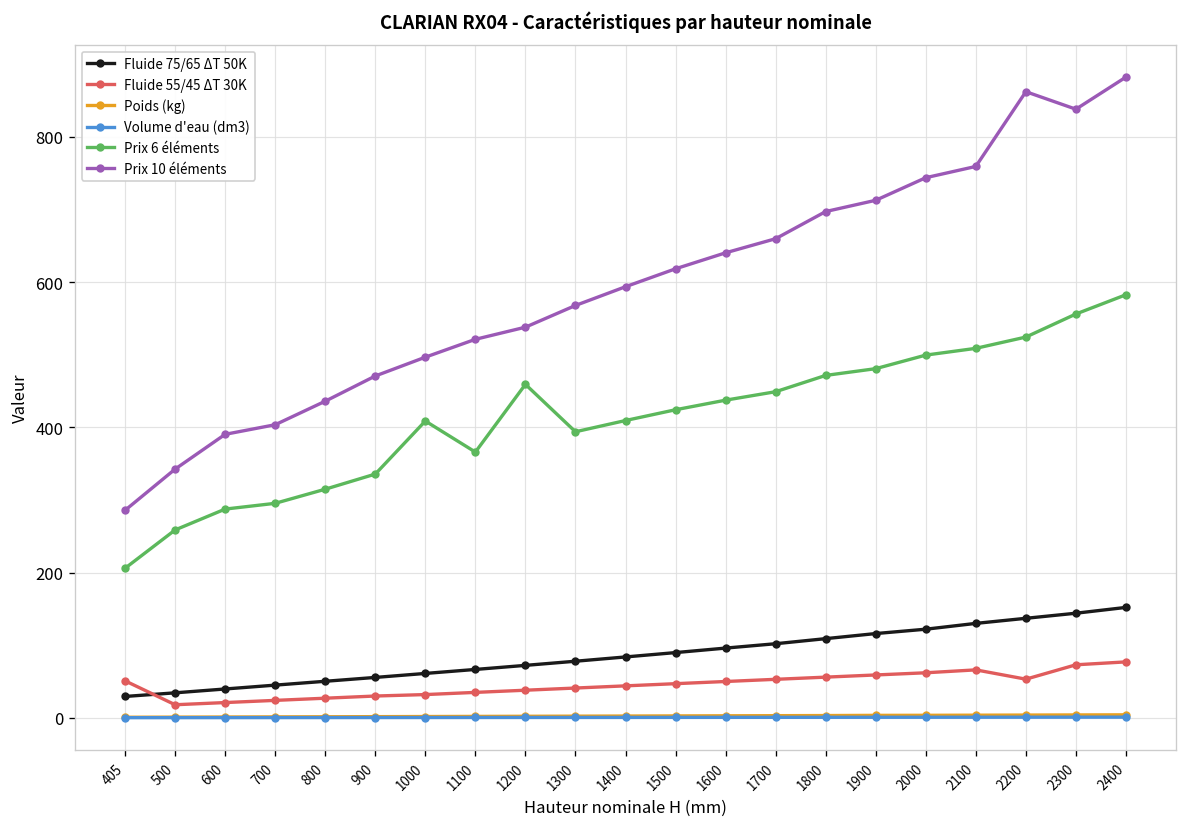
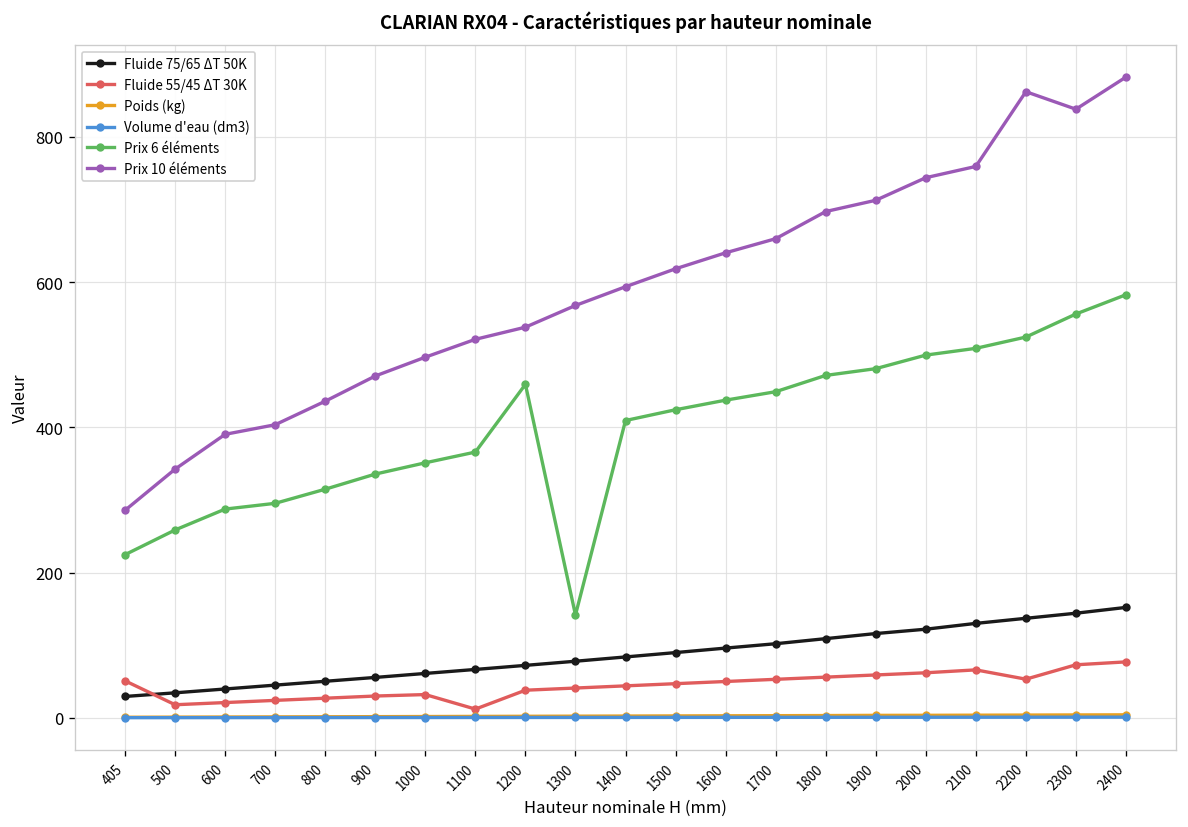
Prix 6 éléments, 405: 210 -> 220
Prix 6 éléments, 1000: 410 -> 350
Fluide 55/45 ΔT 30K, 1100: 40 -> 10
Prix 6 éléments, 1300: 390 -> 140
